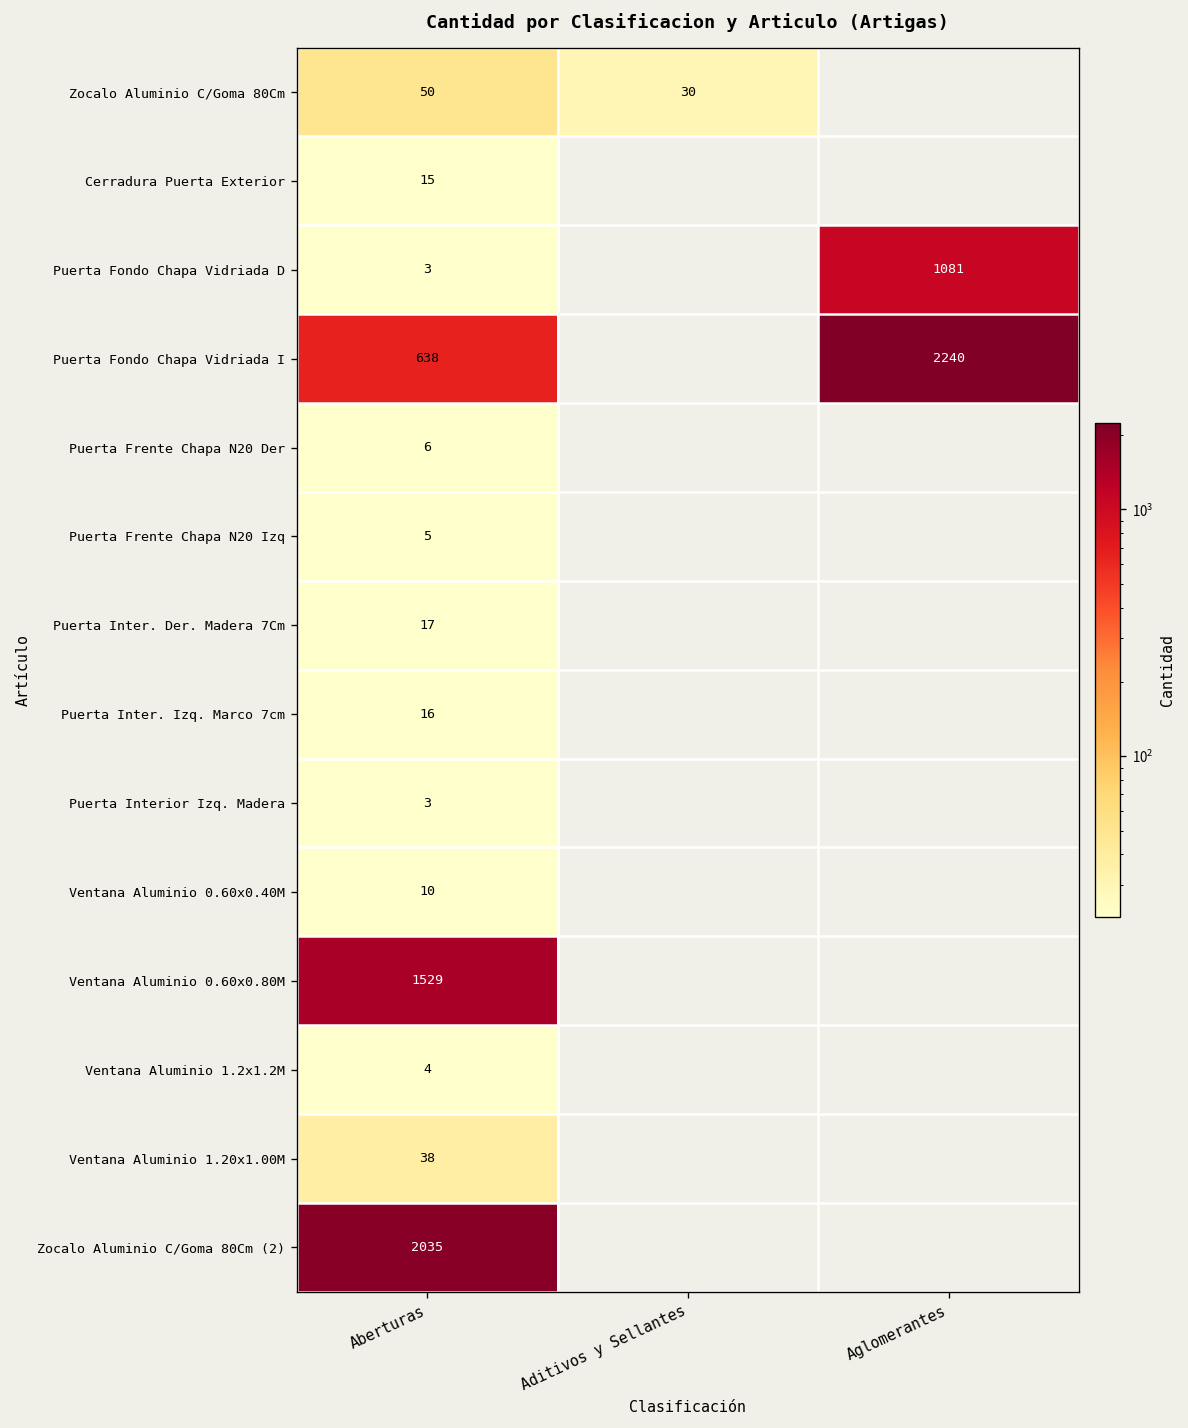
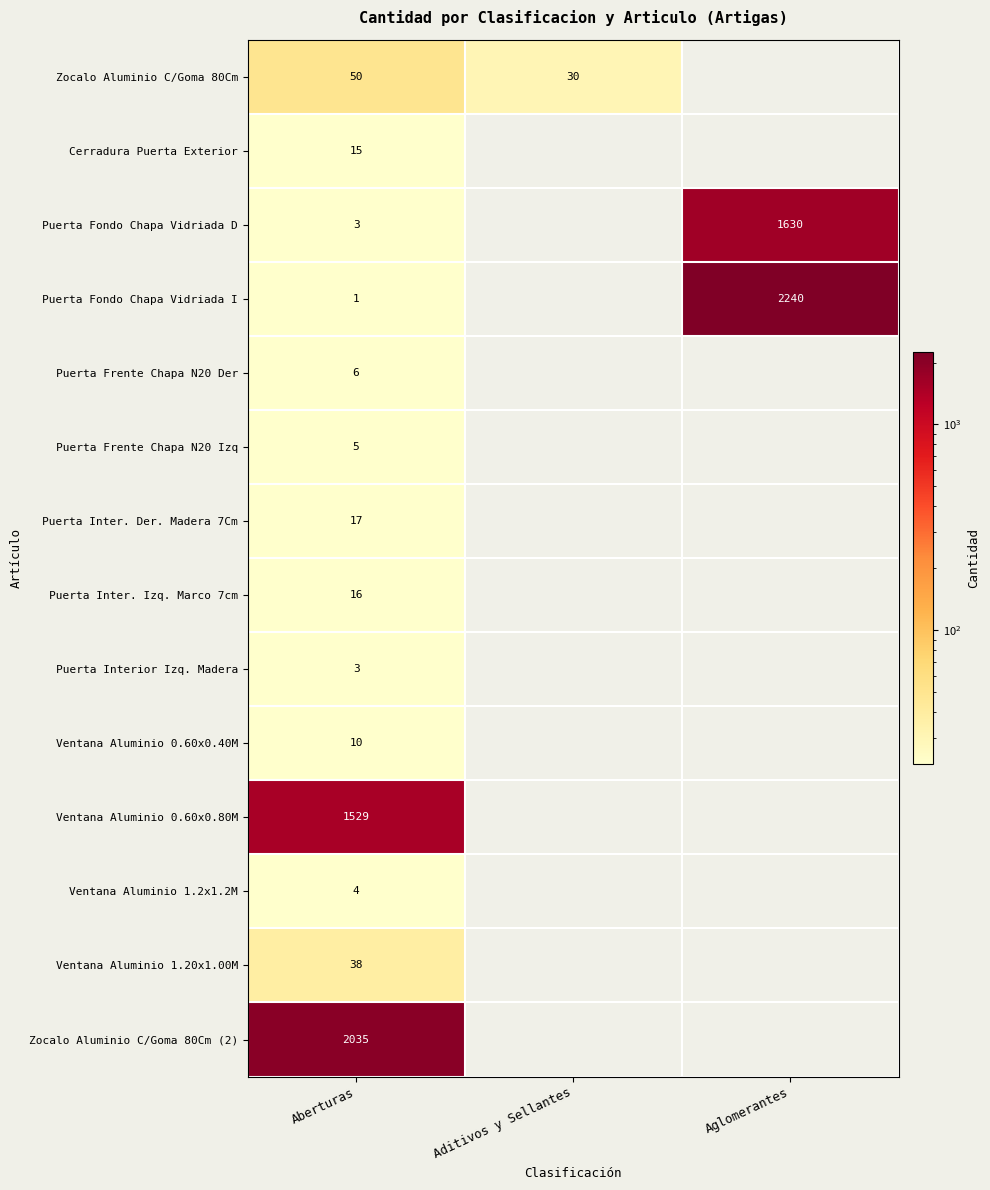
Puerta Fondo Chapa Vidriada D, Aglomerantes: 1081 -> 1630
Puerta Fondo Chapa Vidriada I, Aberturas: 638 -> 1
